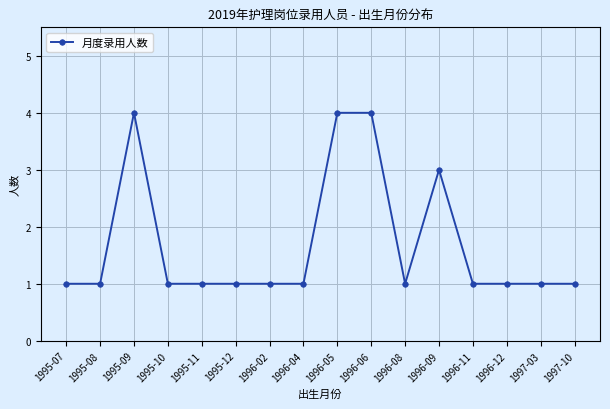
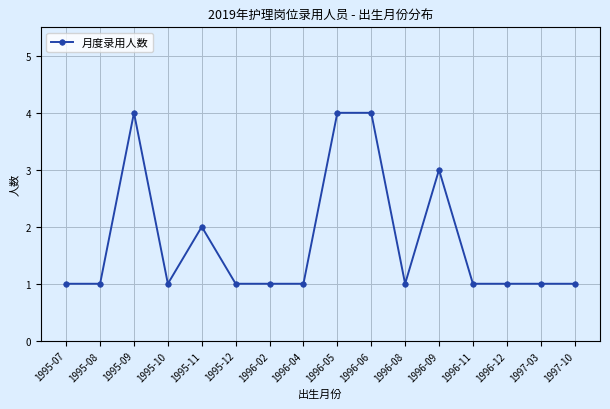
1995-11: 1 -> 2
